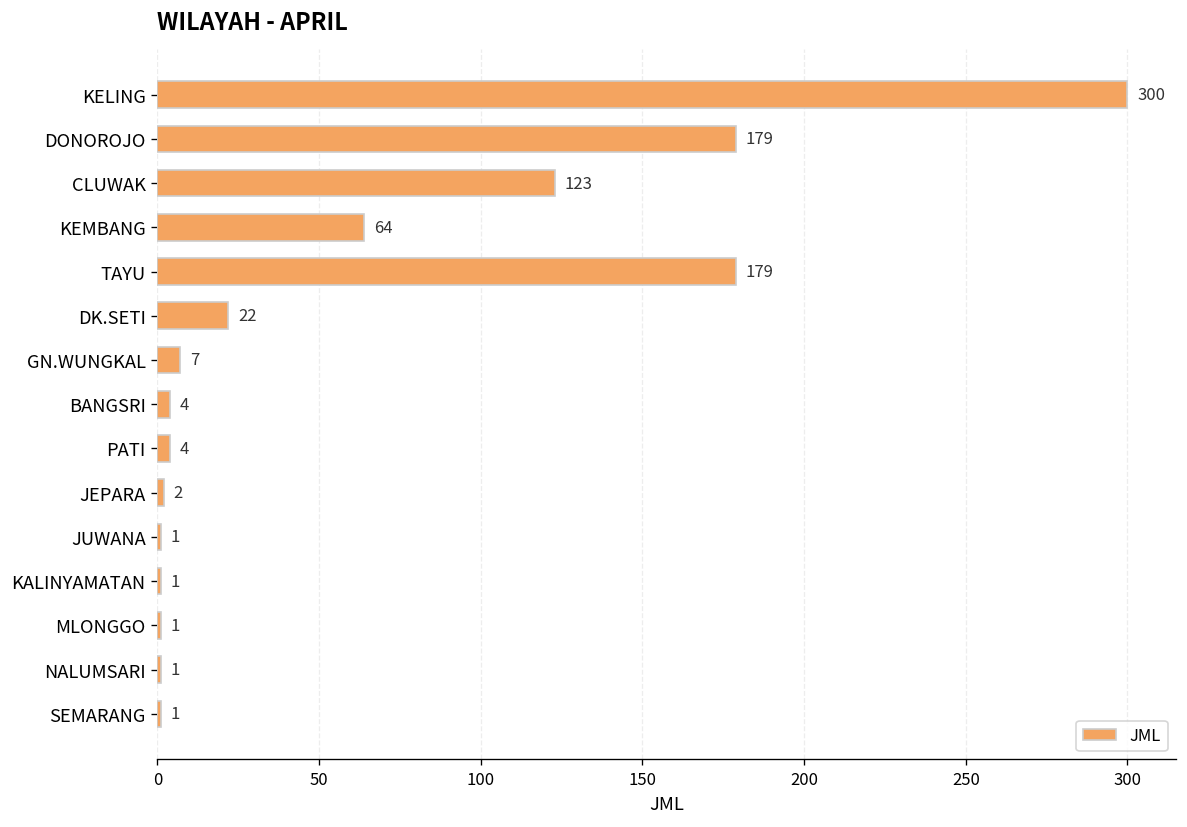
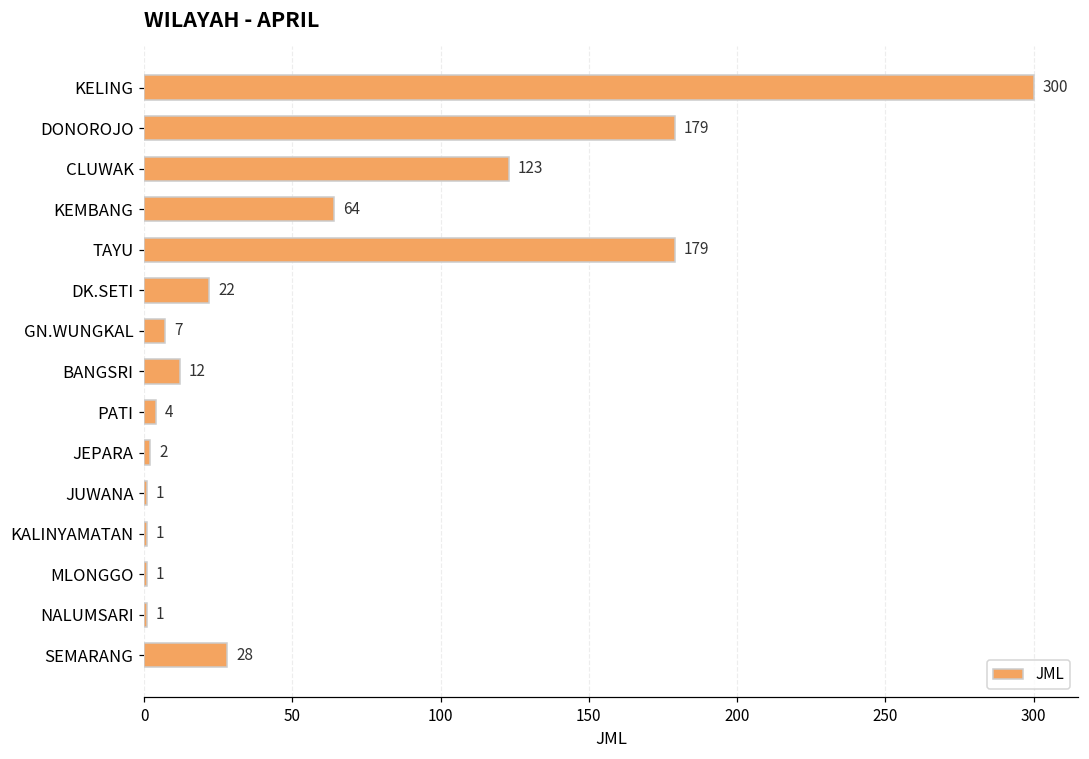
BANGSRI: 4 -> 12
SEMARANG: 1 -> 28
